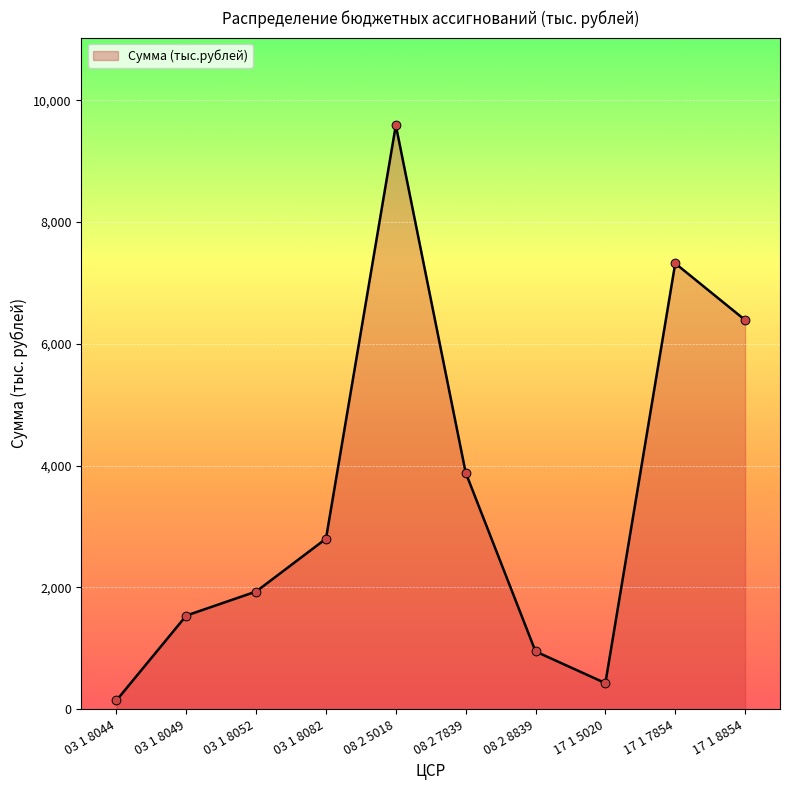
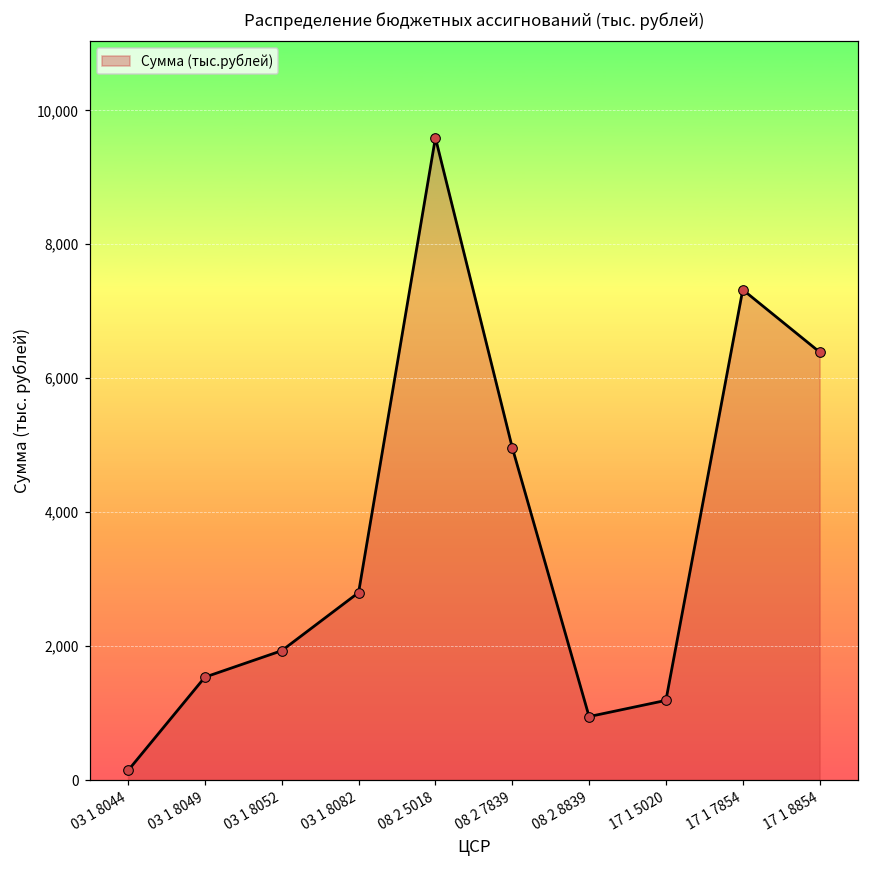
08 2 7839: 3,900 -> 5,000
17 1 5020: 400 -> 1,200
